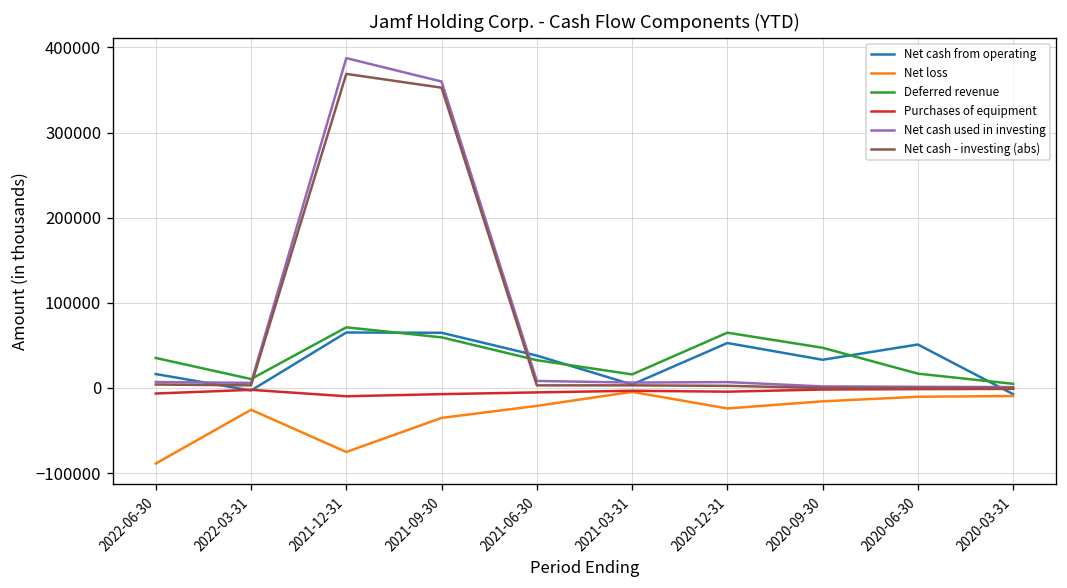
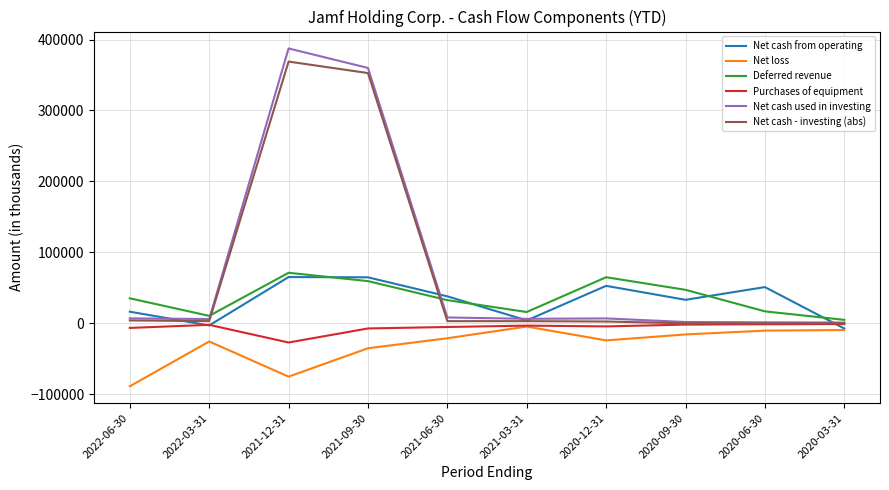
Purchases of equipment, 2021-12-31: -10000 -> -30000
